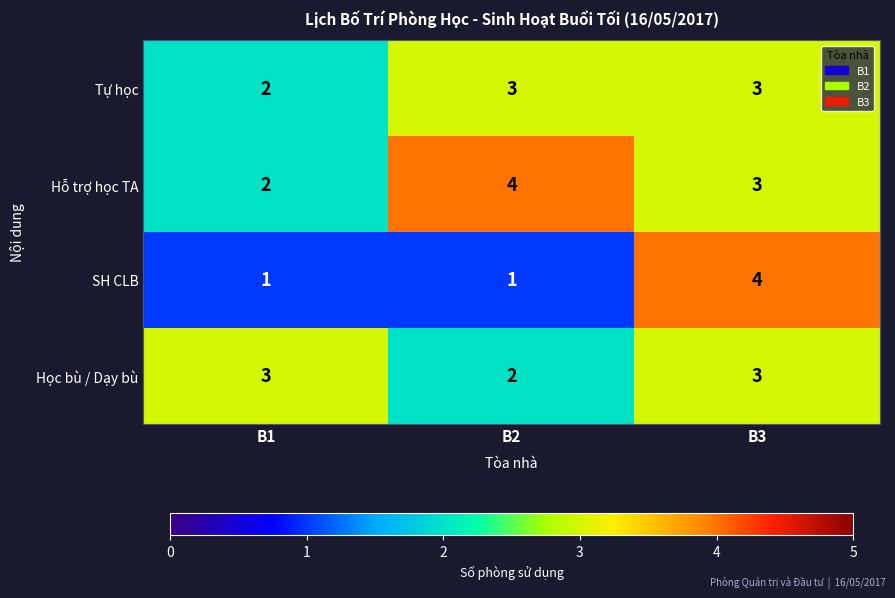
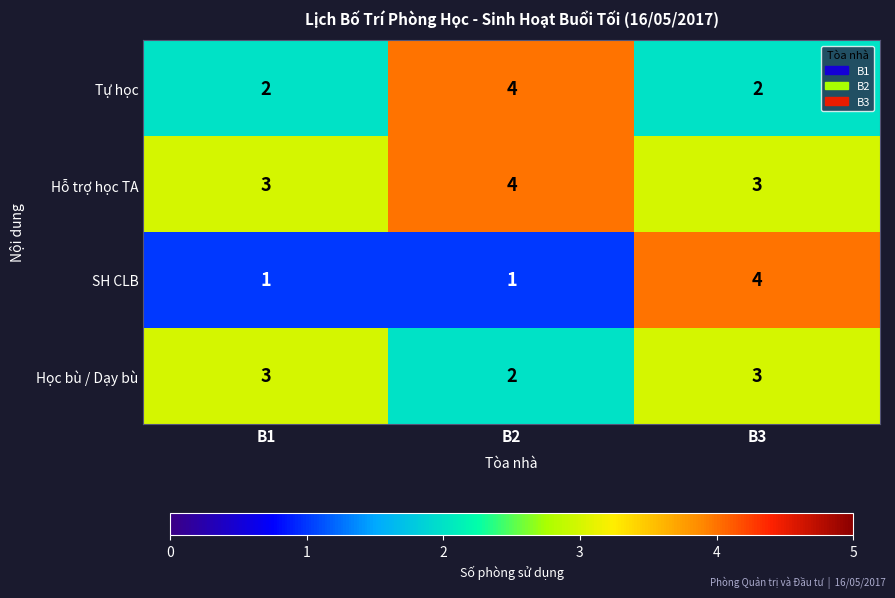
Tự học, B2: 3 -> 4
Tự học, B3: 3 -> 2
Hỗ trợ học TA, B1: 2 -> 3
